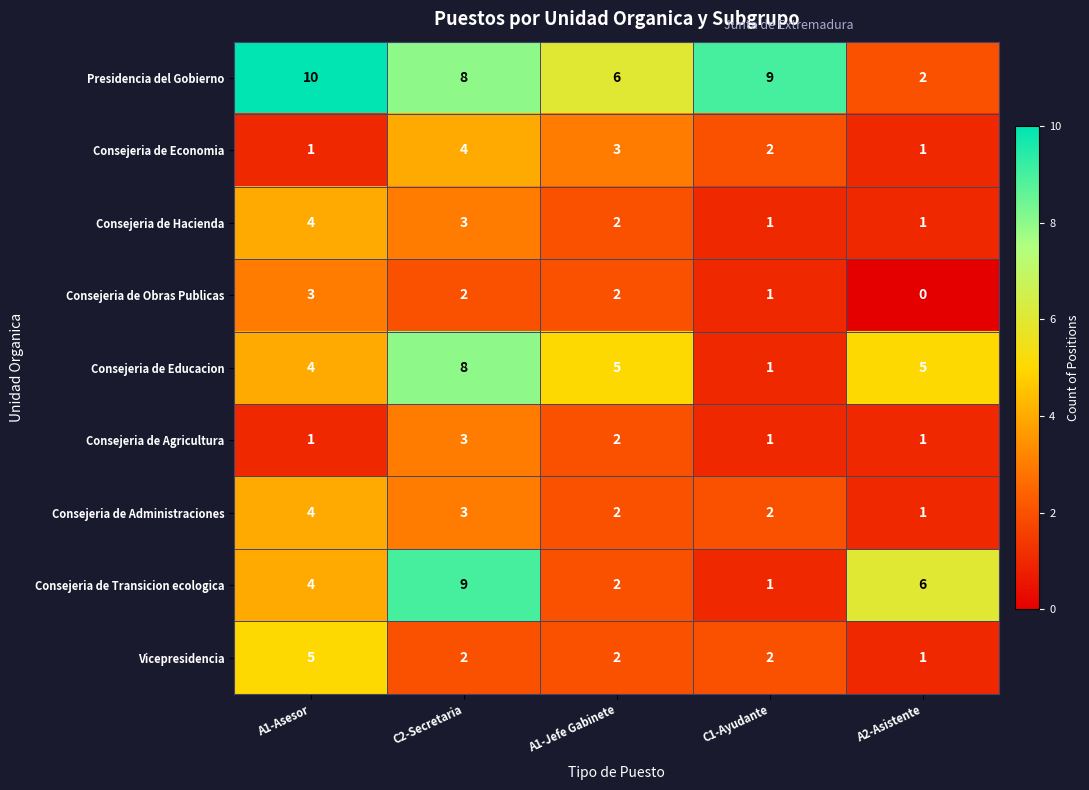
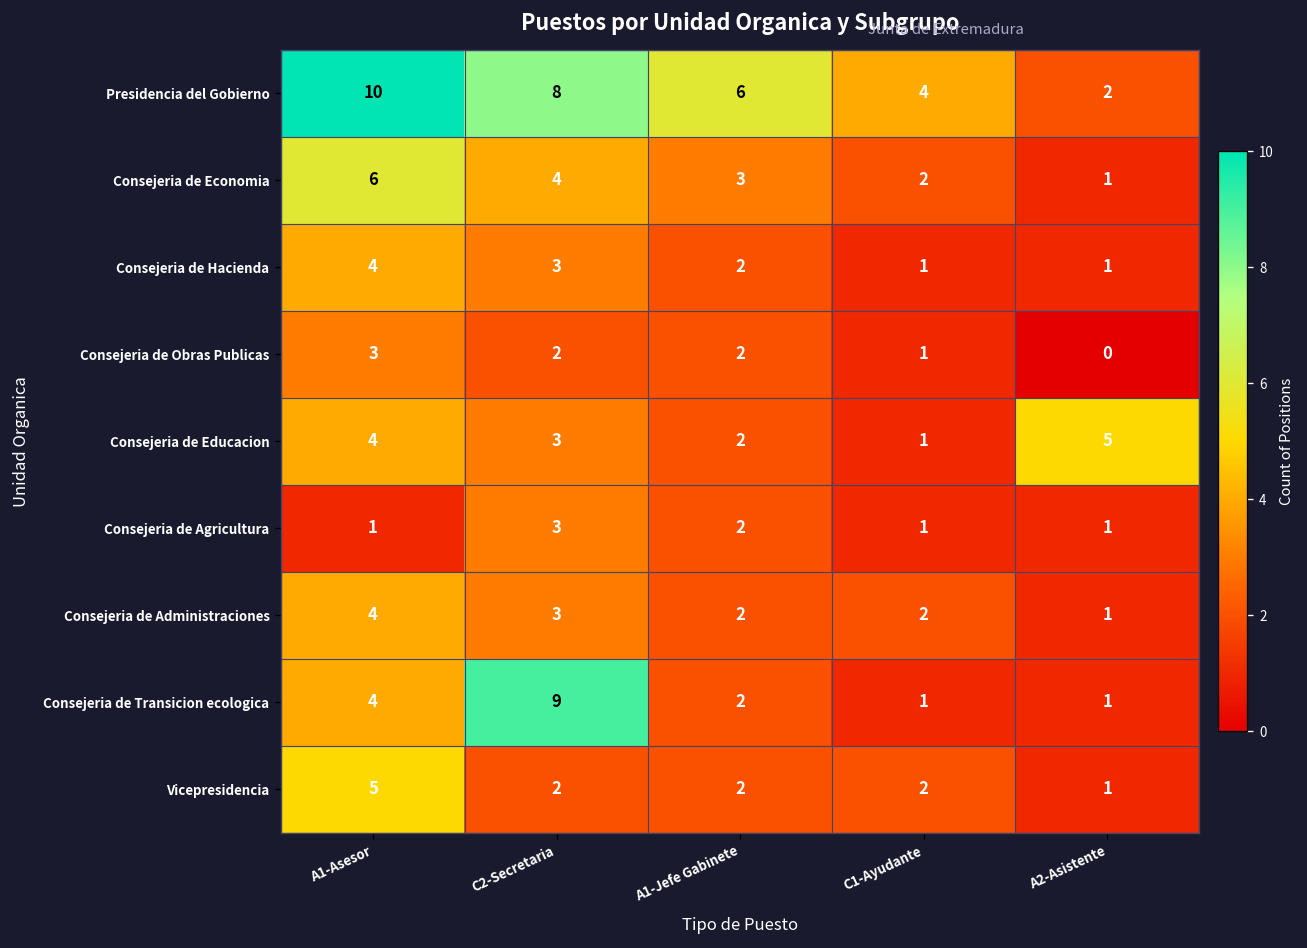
Presidencia del Gobierno, C1-Ayudante: 9 -> 4
Consejeria de Economia, A1-Asesor: 1 -> 6
Consejeria de Educacion, C2-Secretaria: 8 -> 3
Consejeria de Educacion, A1-Jefe Gabinete: 5 -> 2
Consejeria de Transicion ecologica, A2-Asistente: 6 -> 1
